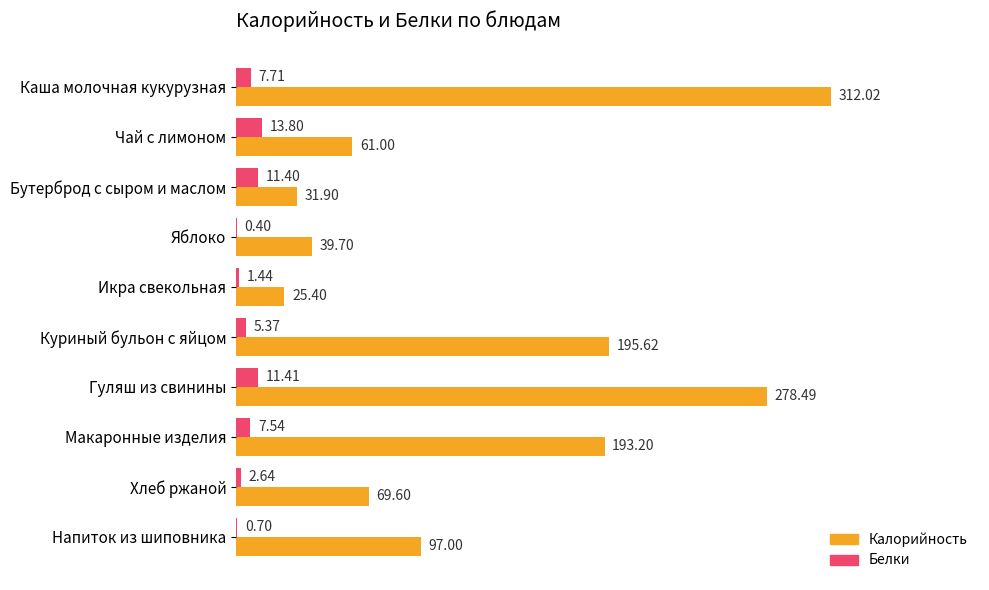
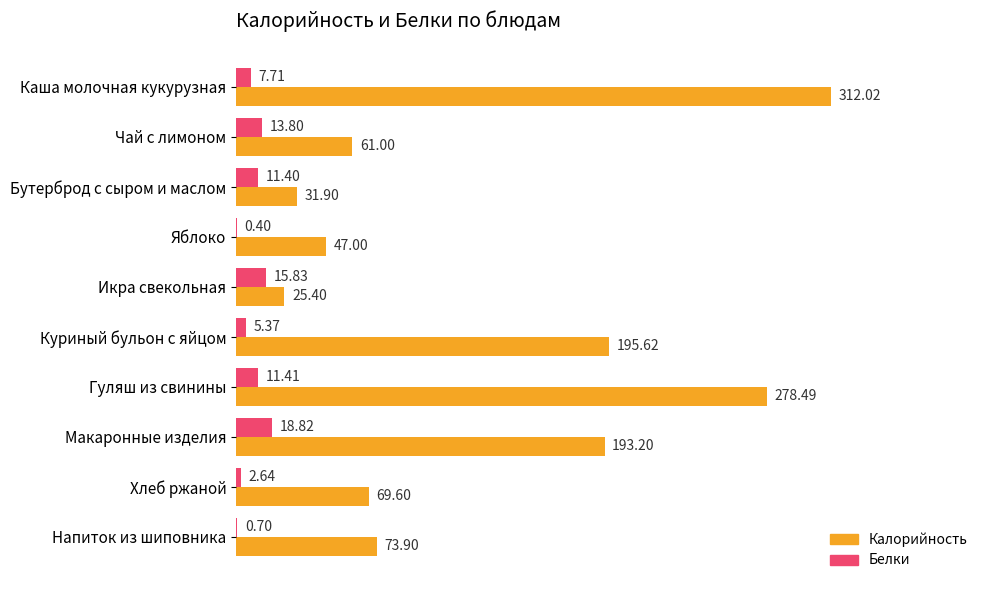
Калорийность, Яблоко: 39.70 -> 47.00
Белки, Икра свекольная: 1.44 -> 15.83
Белки, Макаронные изделия: 7.54 -> 18.82
Калорийность, Напиток из шиповника: 97.00 -> 73.90
